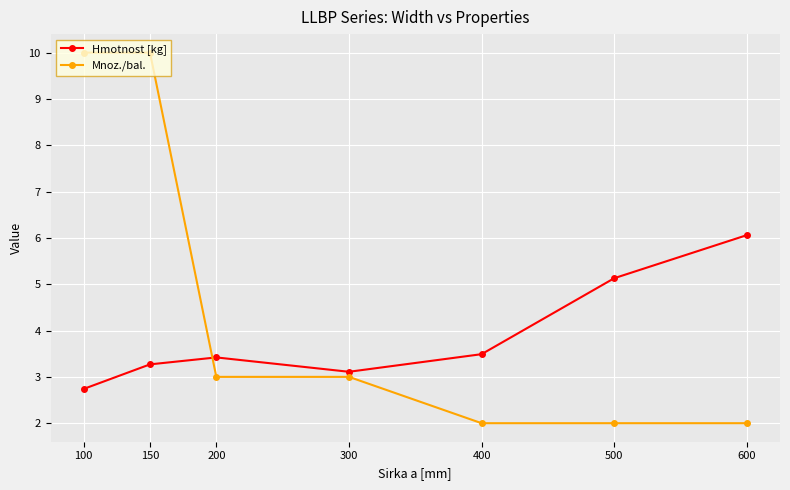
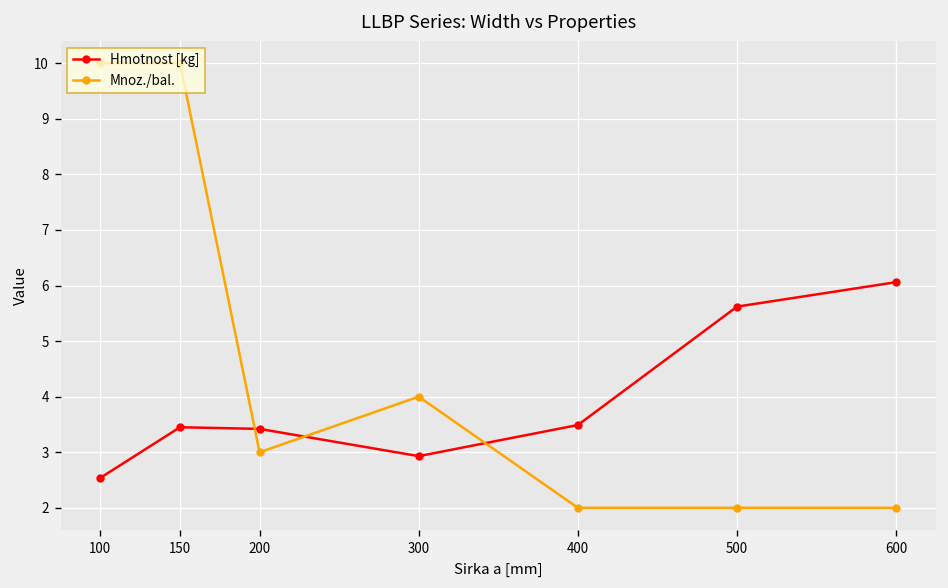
Hmotnost [kg], 100: 2.7 -> 2.5
Hmotnost [kg], 150: 3.3 -> 3.5
Hmotnost [kg], 300: 3.1 -> 2.9
Mnoz./bal., 300: 3 -> 4
Hmotnost [kg], 500: 5.1 -> 5.6
